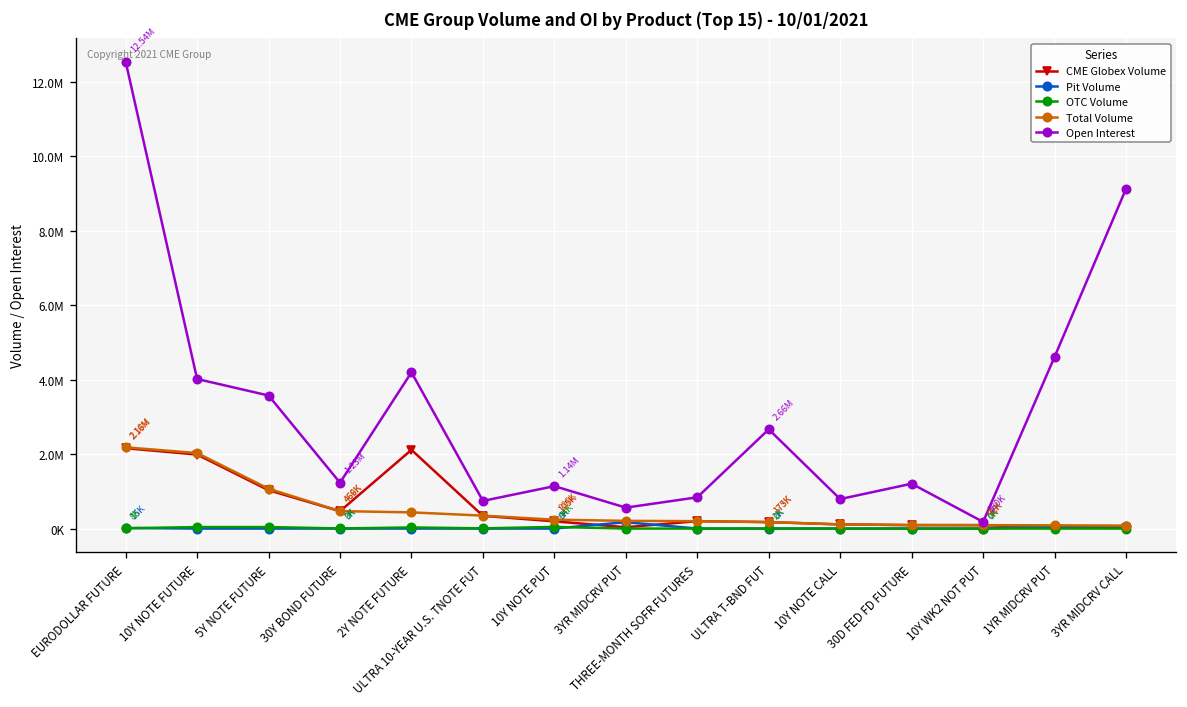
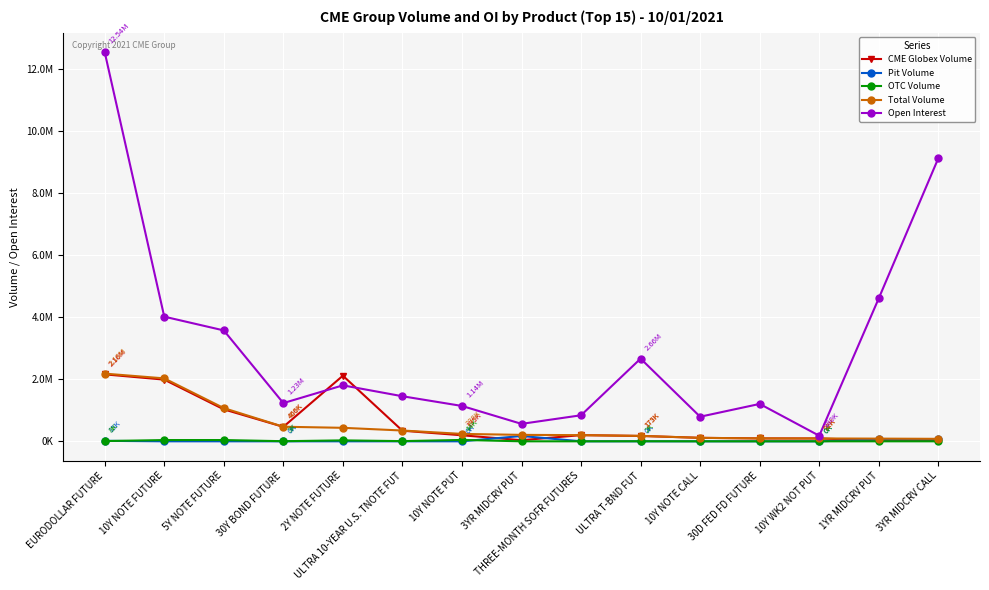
Open Interest, 2Y NOTE FUTURE: 4200000 -> 1800000
Open Interest, ULTRA 10-YEAR U.S. TNOTE FUT: 700000 -> 1500000
